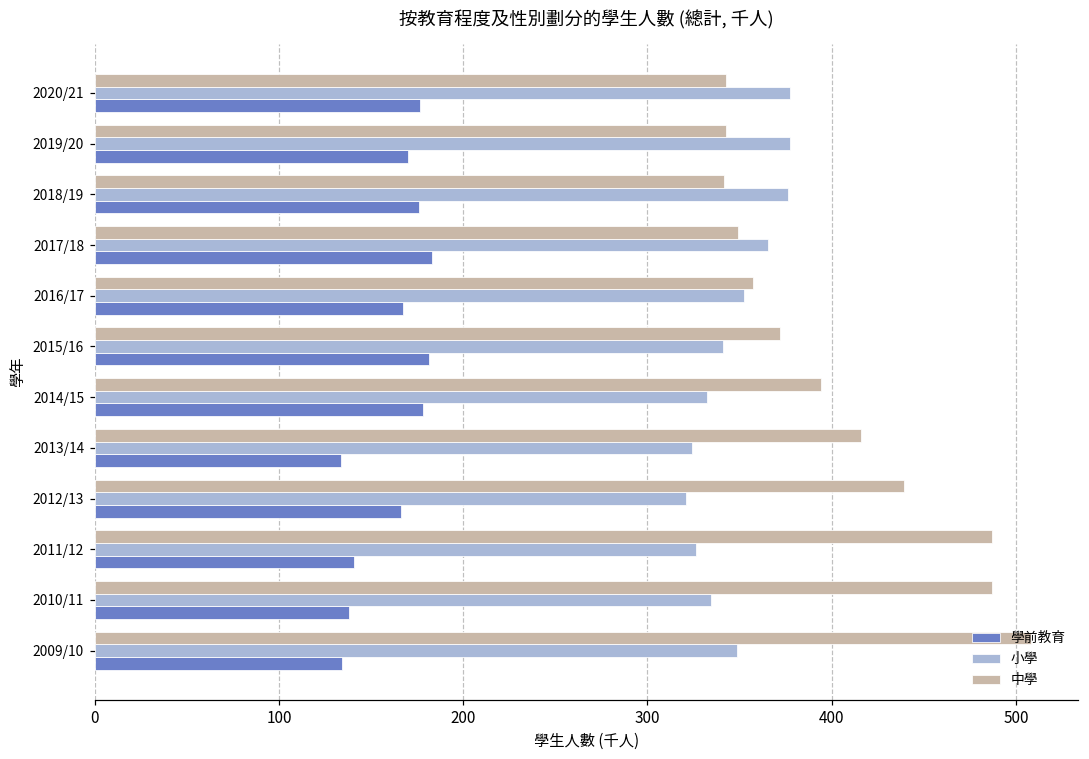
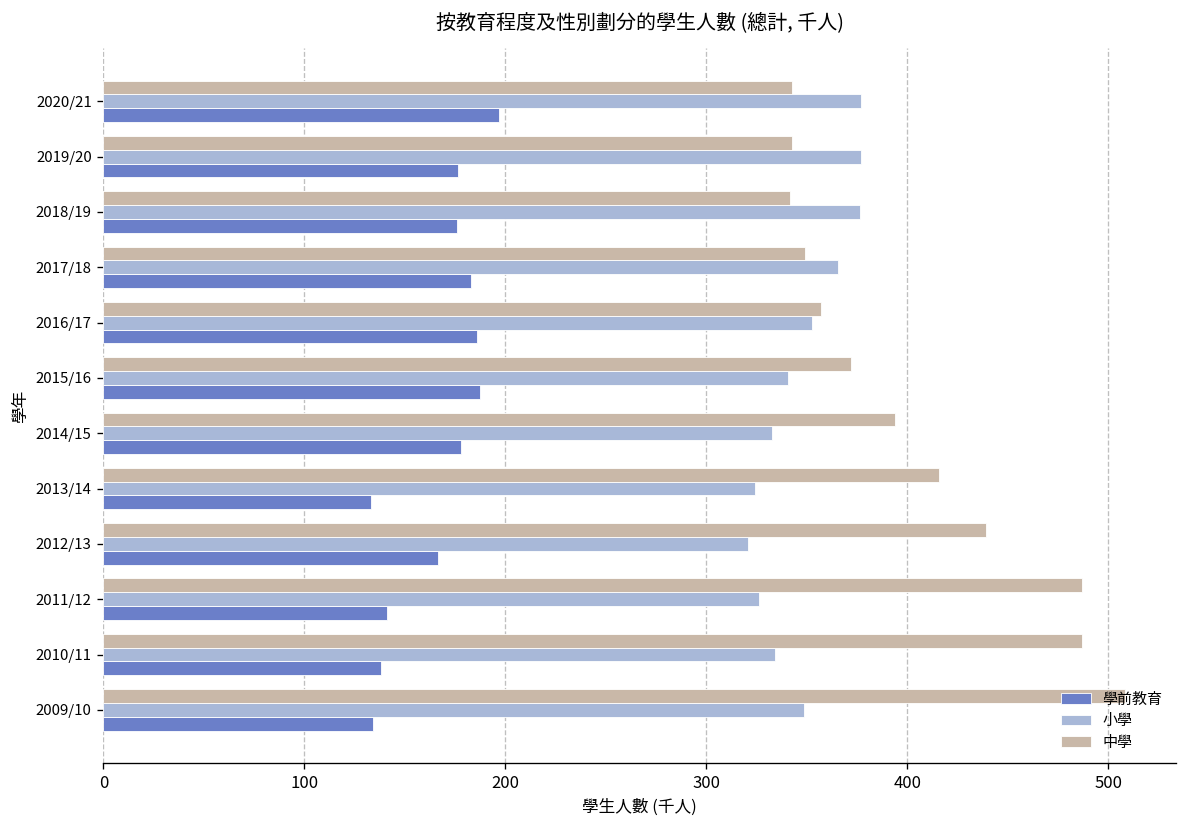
學前教育, 2020/21: 176 -> 197
學前教育, 2019/20: 170 -> 176
學前教育, 2016/17: 168 -> 186
學前教育, 2015/16: 182 -> 187
